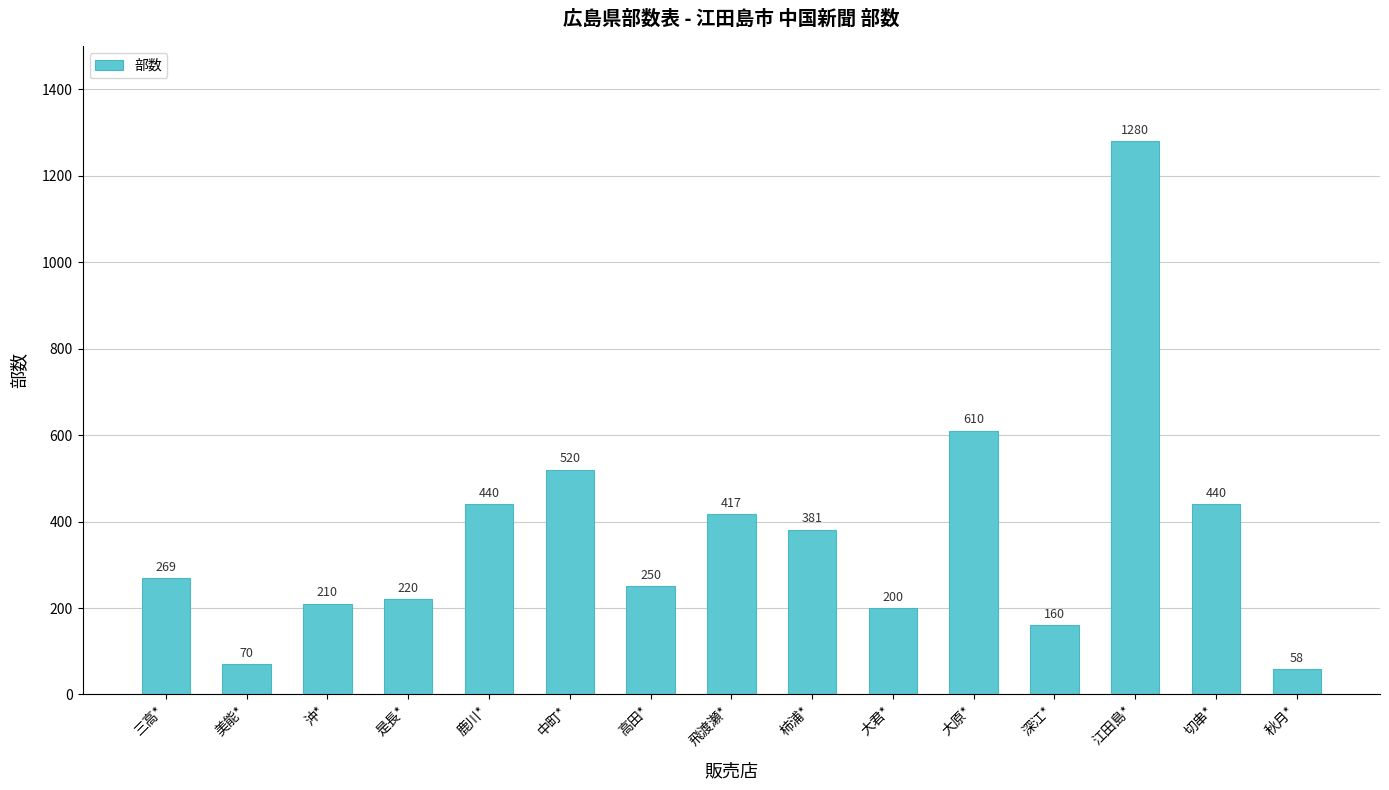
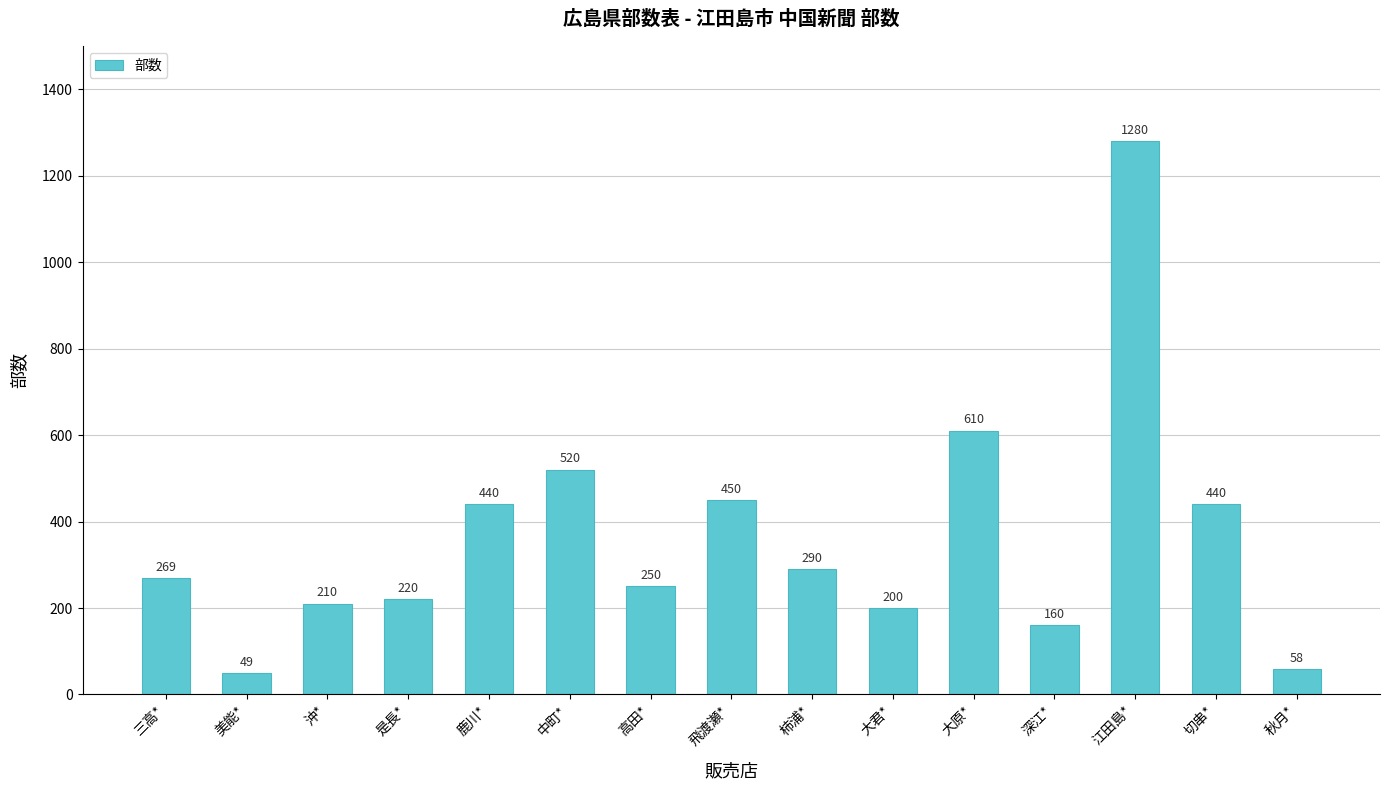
美能*: 70 -> 49
飛渡瀬*: 417 -> 450
柿浦*: 381 -> 290
